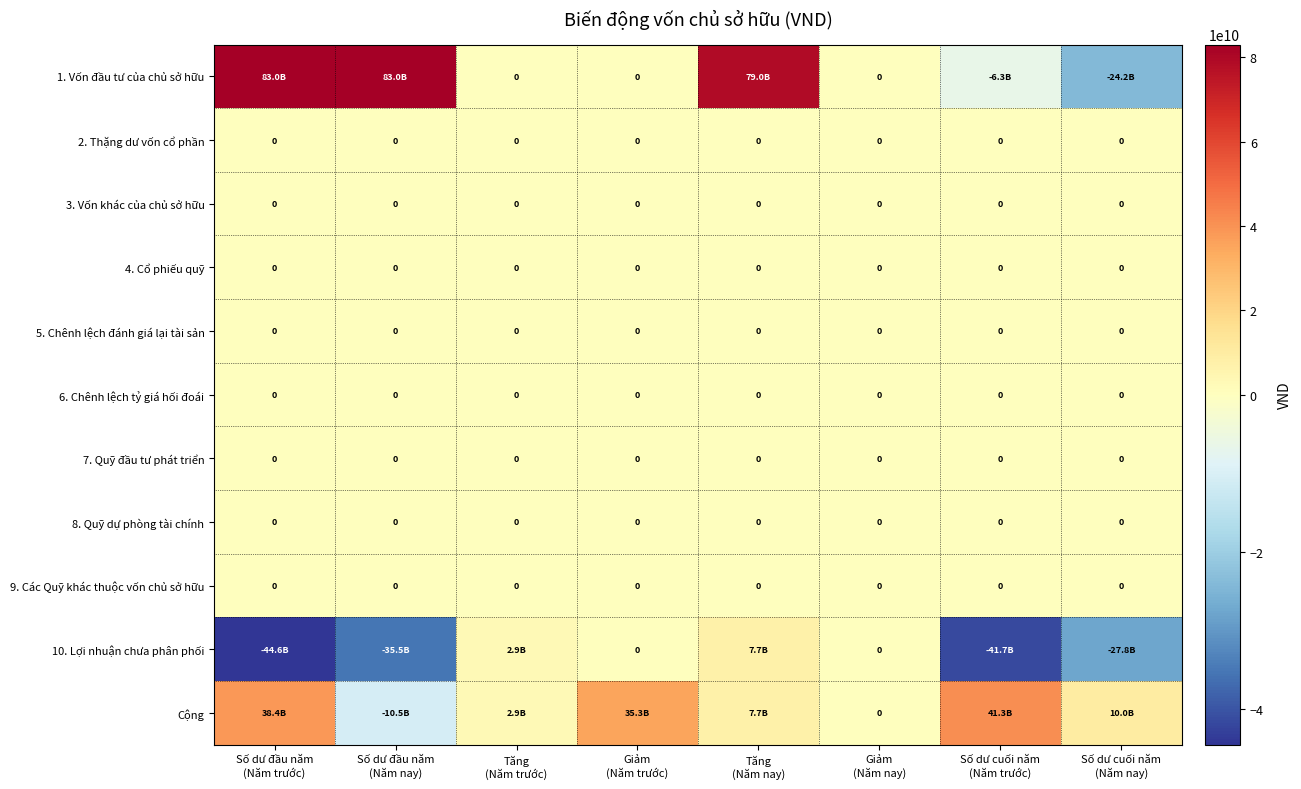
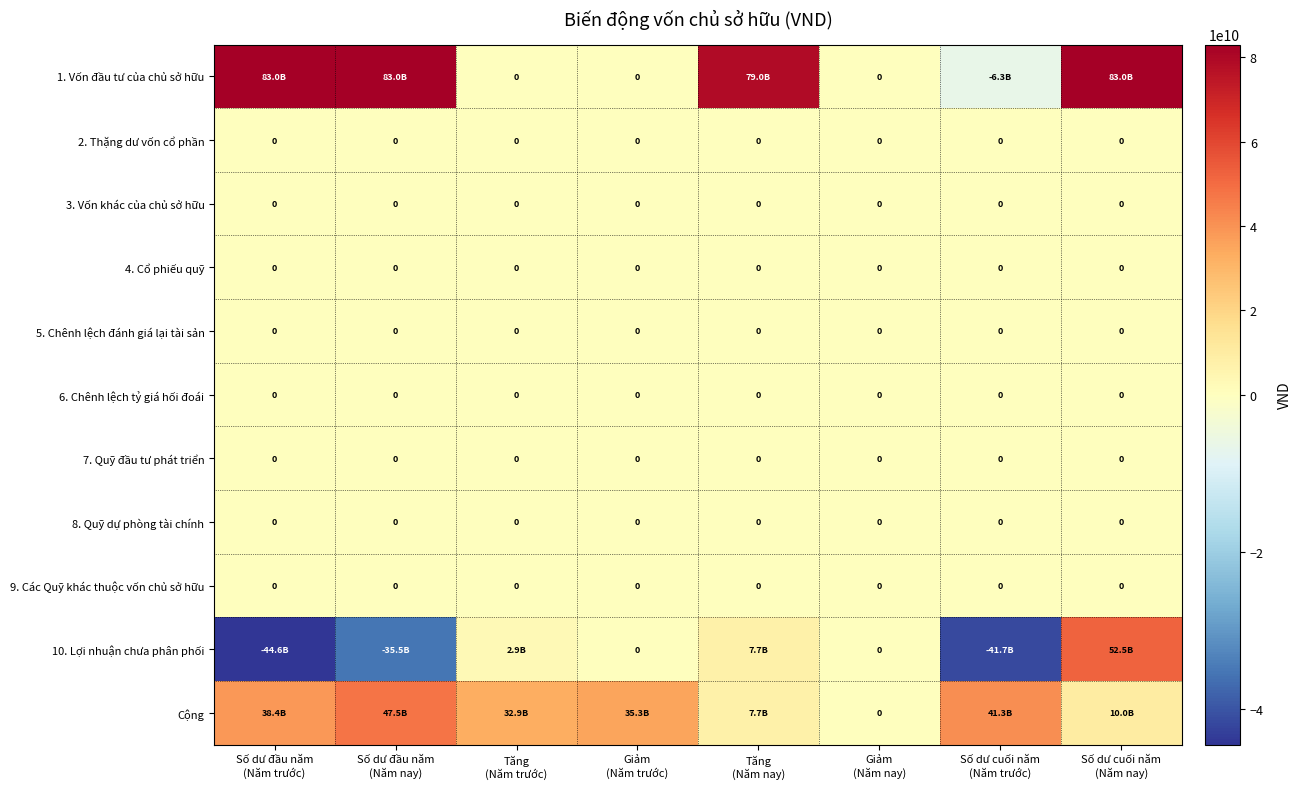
1. Vốn đầu tư của chủ sở hữu, Số dư cuối năm (Năm nay): -24.2B -> 83.0B
10. Lợi nhuận chưa phân phối, Số dư cuối năm (Năm nay): -27.8B -> 52.5B
Cộng, Số dư đầu năm (Năm nay): -10.5B -> 47.5B
Cộng, Tăng (Năm trước): 2.9B -> 32.9B
